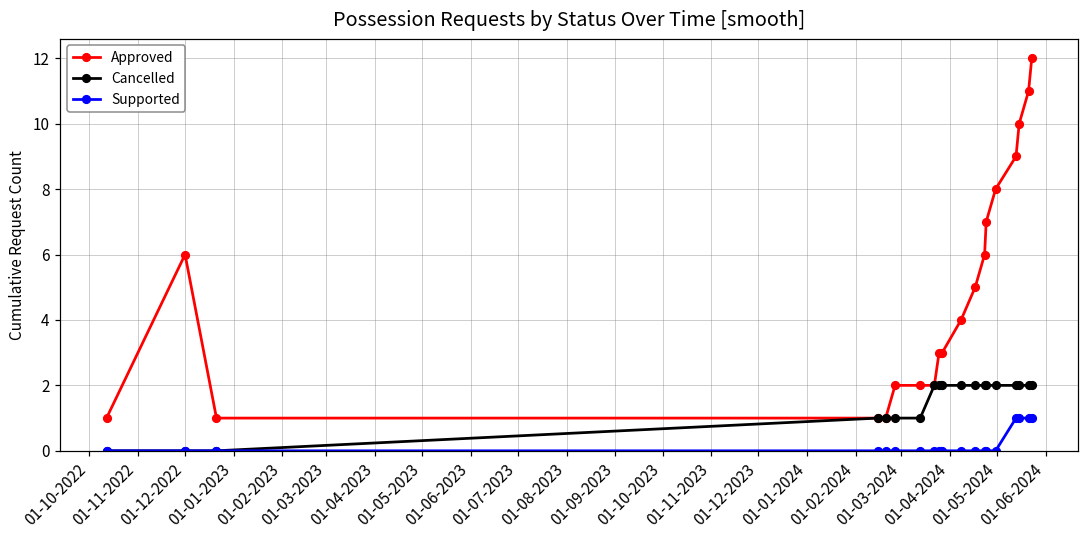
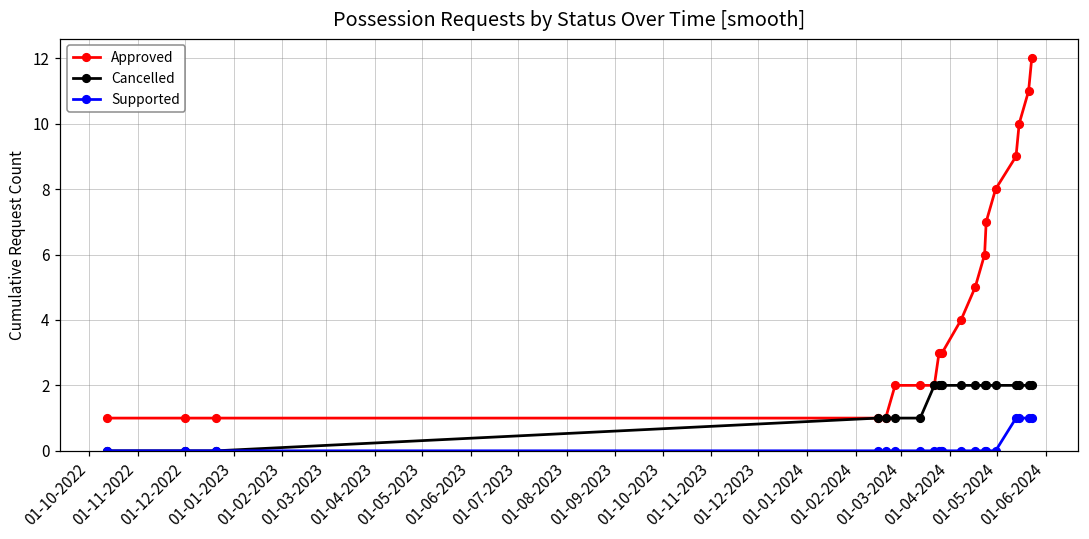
Approved, 01-12-2022: 6 -> 1
